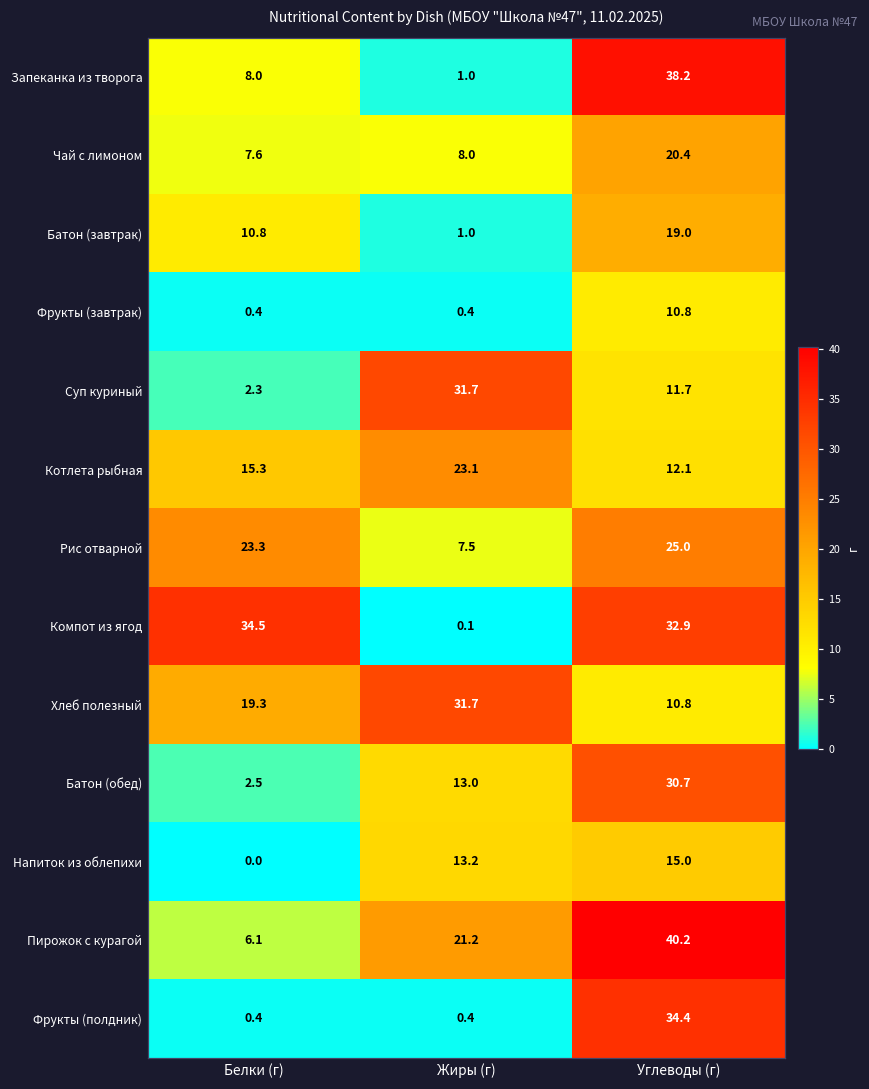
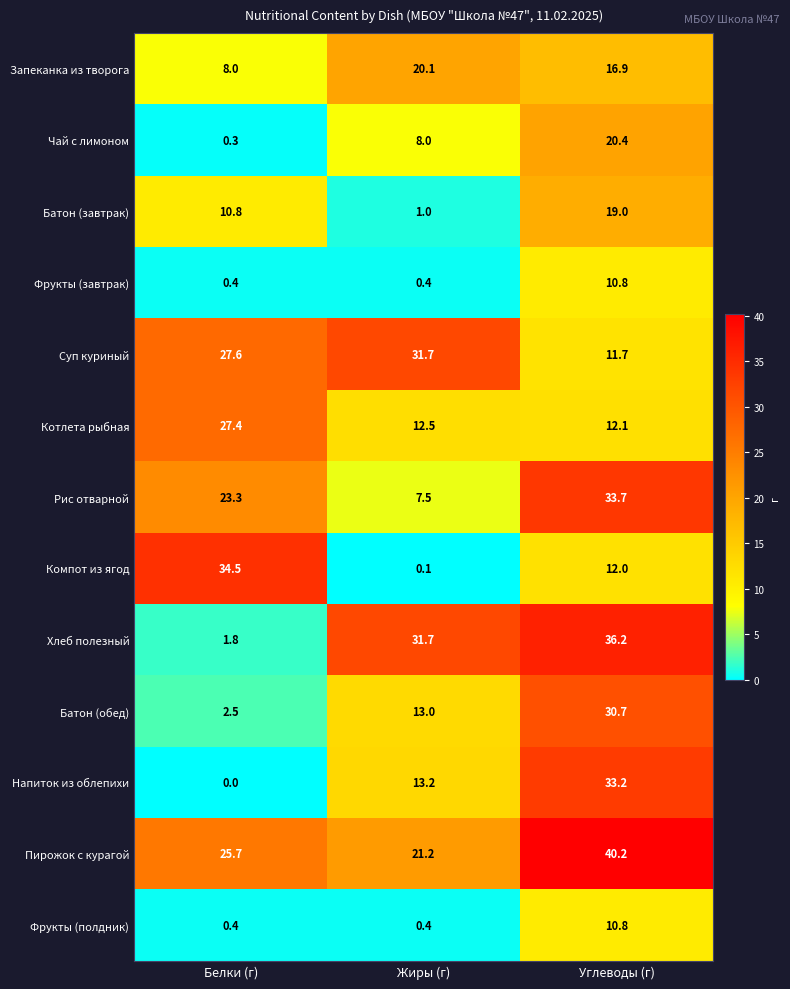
Запеканка из творога, Жиры (г): 1.0 -> 20.1
Запеканка из творога, Углеводы (г): 38.2 -> 16.9
Чай с лимоном, Белки (г): 7.6 -> 0.3
Суп куриный, Белки (г): 2.3 -> 27.6
Котлета рыбная, Белки (г): 15.3 -> 27.4
Котлета рыбная, Жиры (г): 23.1 -> 12.5
Рис отварной, Углеводы (г): 25.0 -> 33.7
Компот из ягод, Углеводы (г): 32.9 -> 12.0
Хлеб полезный, Белки (г): 19.3 -> 1.8
Хлеб полезный, Углеводы (г): 10.8 -> 36.2
Напиток из облепихи, Углеводы (г): 15.0 -> 33.2
Пирожок с курагой, Белки (г): 6.1 -> 25.7
Фрукты (полдник), Углеводы (г): 34.4 -> 10.8
